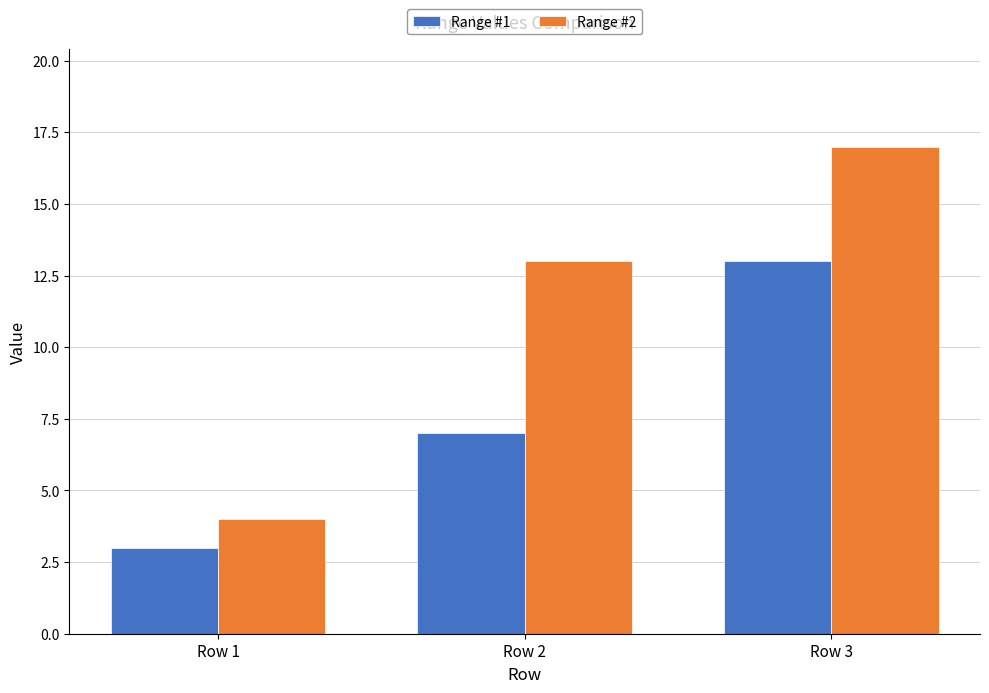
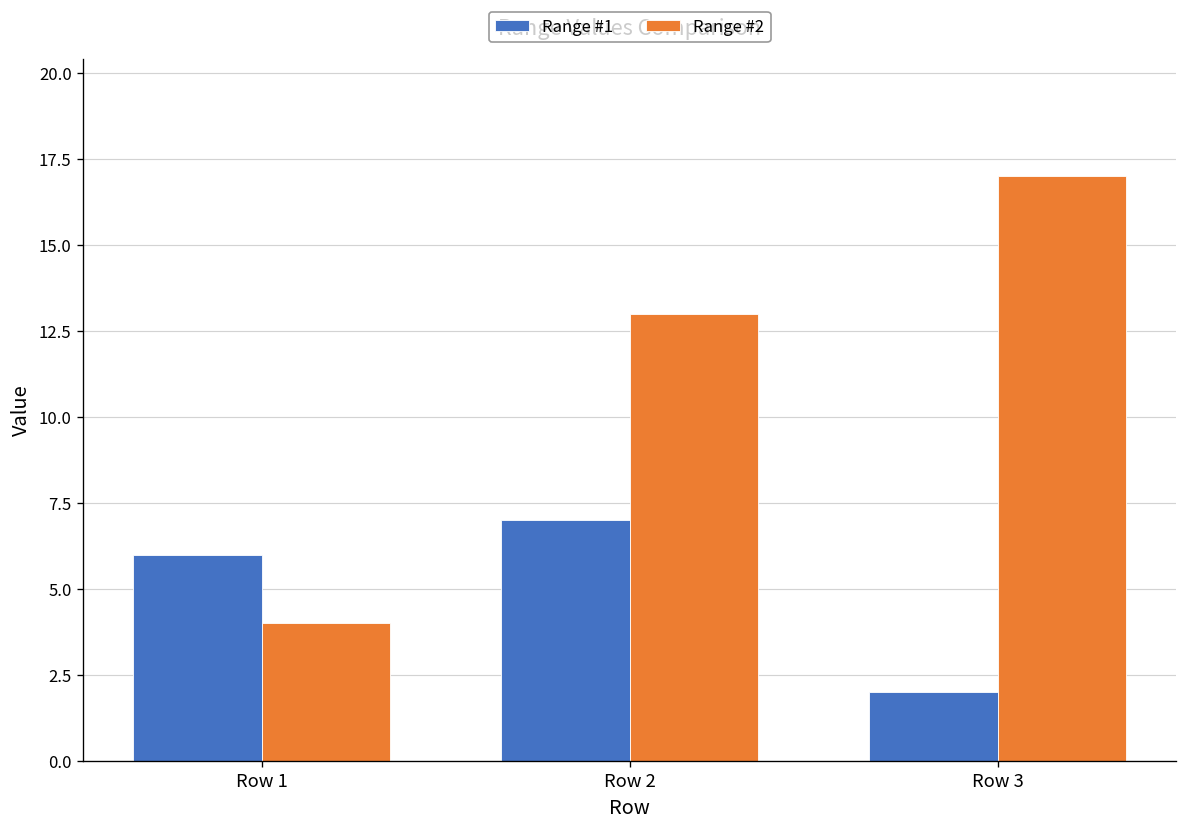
Range #1, Row 1: 3 -> 6
Range #1, Row 3: 13 -> 2
